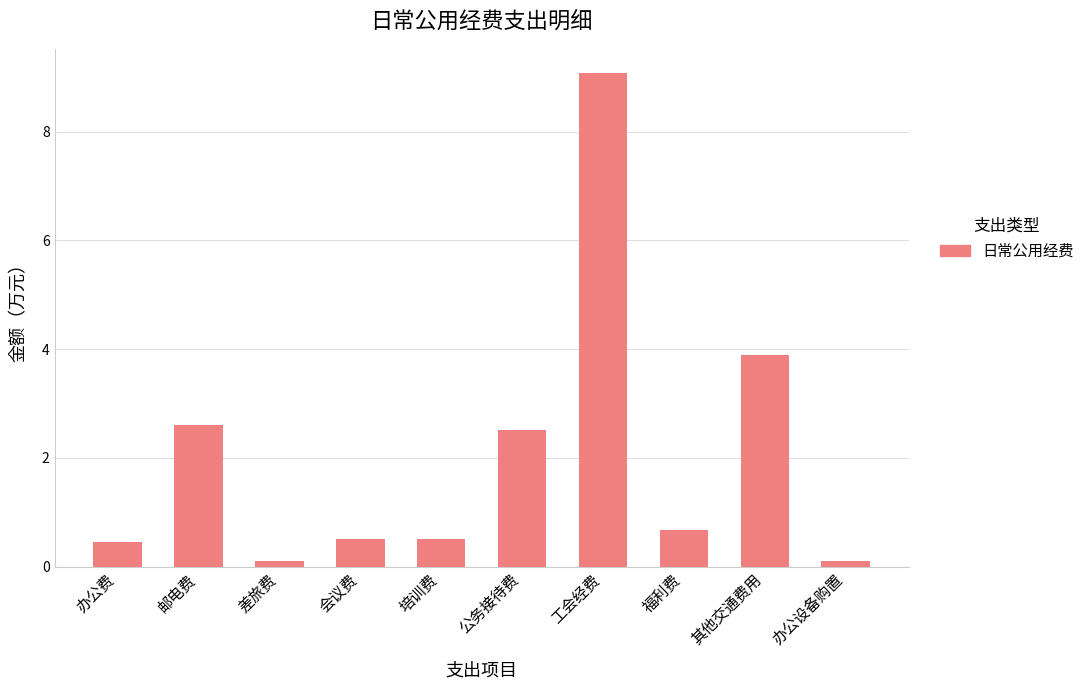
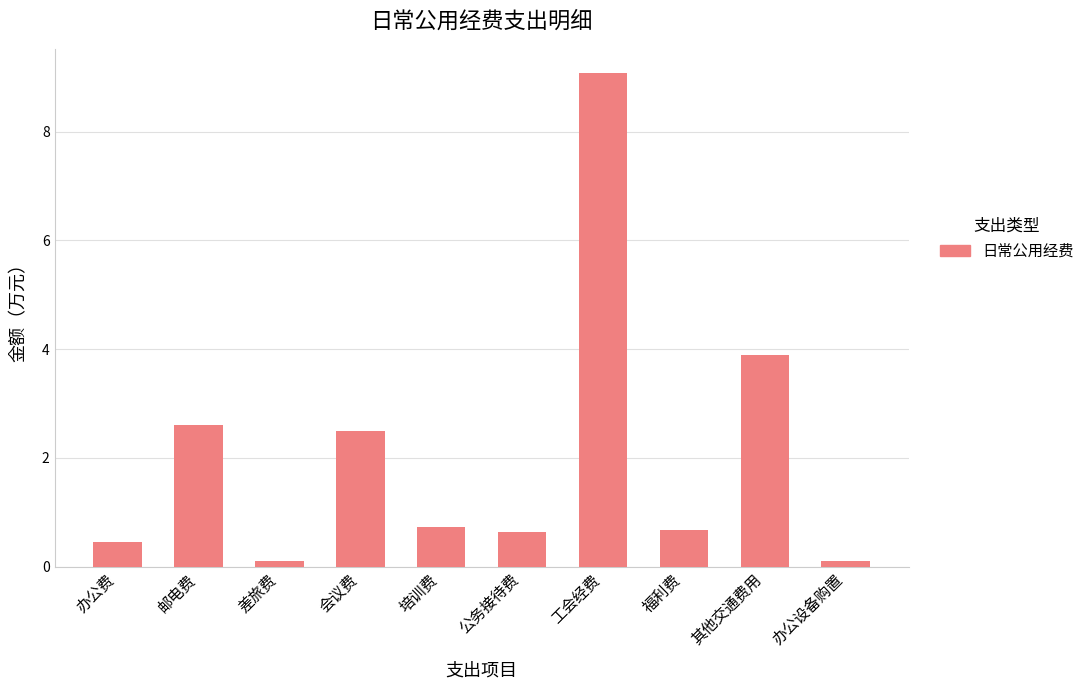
会议费: 0.5 -> 2.5
培训费: 0.5 -> 0.7
公务接待费: 2.5 -> 0.6
